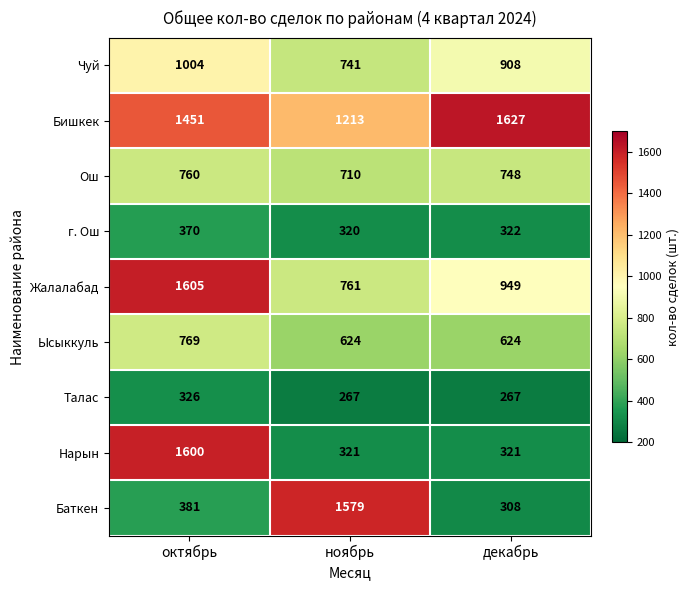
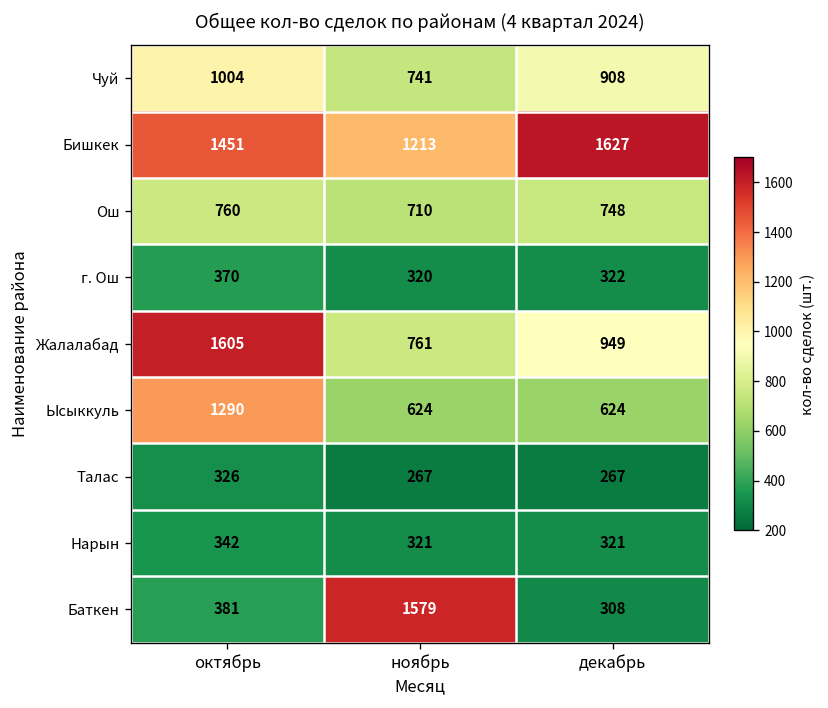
Ысыккуль, октябрь: 769 -> 1290
Нарын, октябрь: 1600 -> 342
